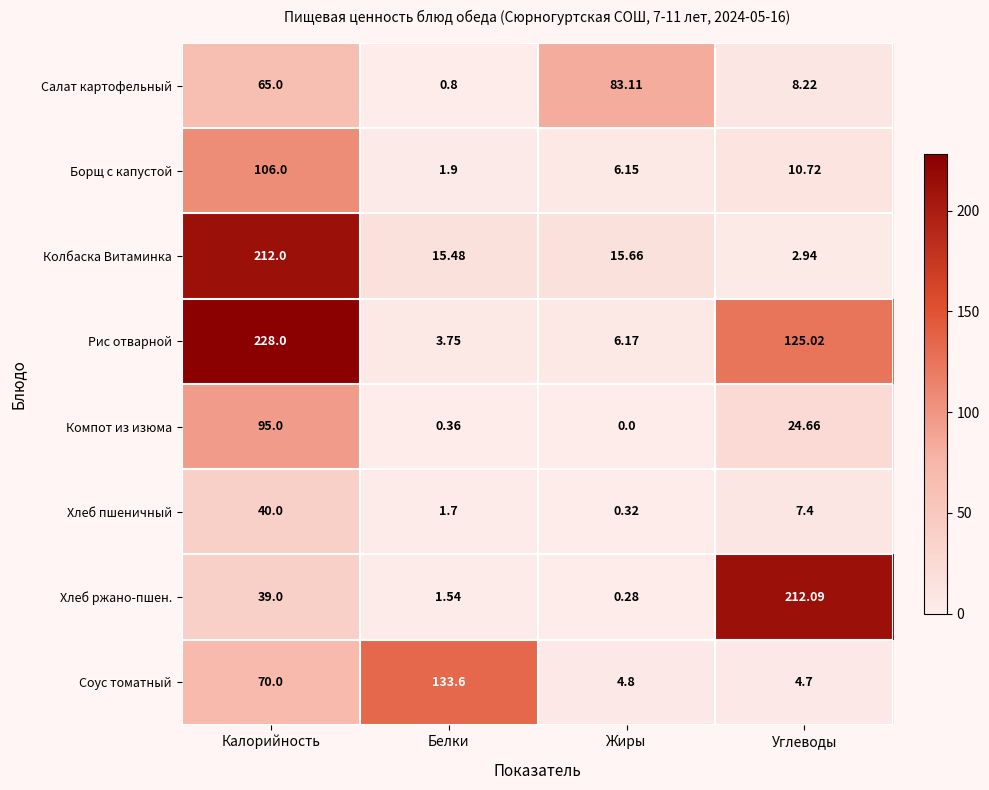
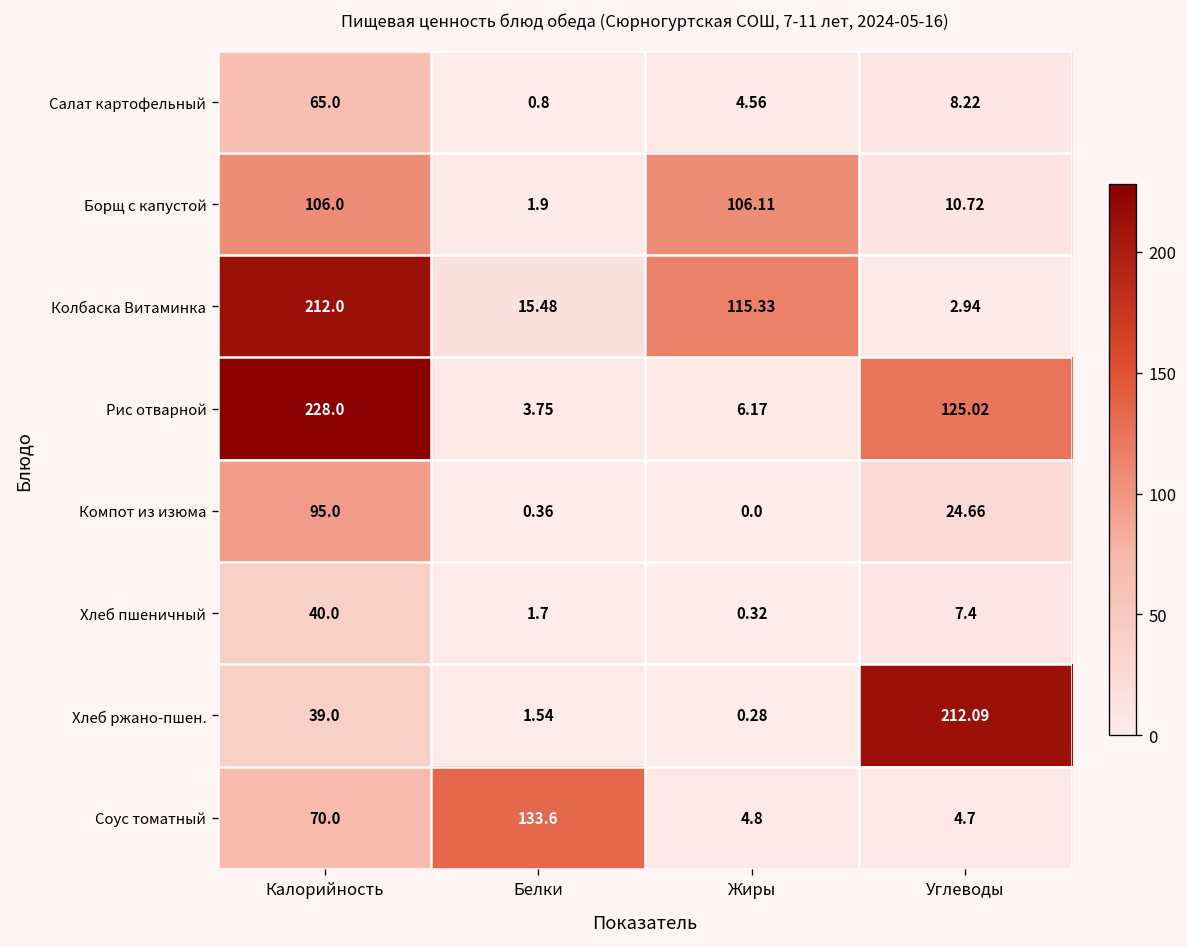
Салат картофельный, Жиры: 83.11 -> 4.56
Борщ с капустой, Жиры: 6.15 -> 106.11
Колбаска Витаминка, Жиры: 15.66 -> 115.33
